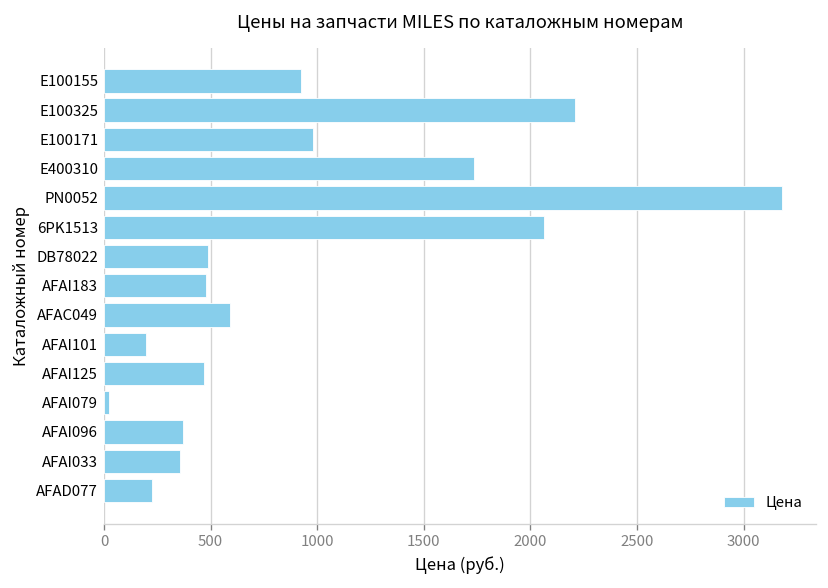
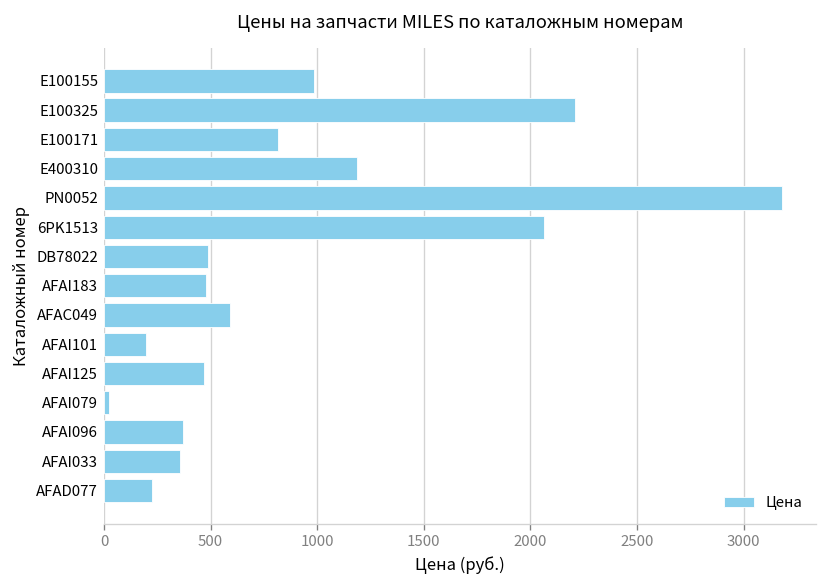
E100155: 920 -> 980
E100171: 980 -> 820
E400310: 1730 -> 1190
